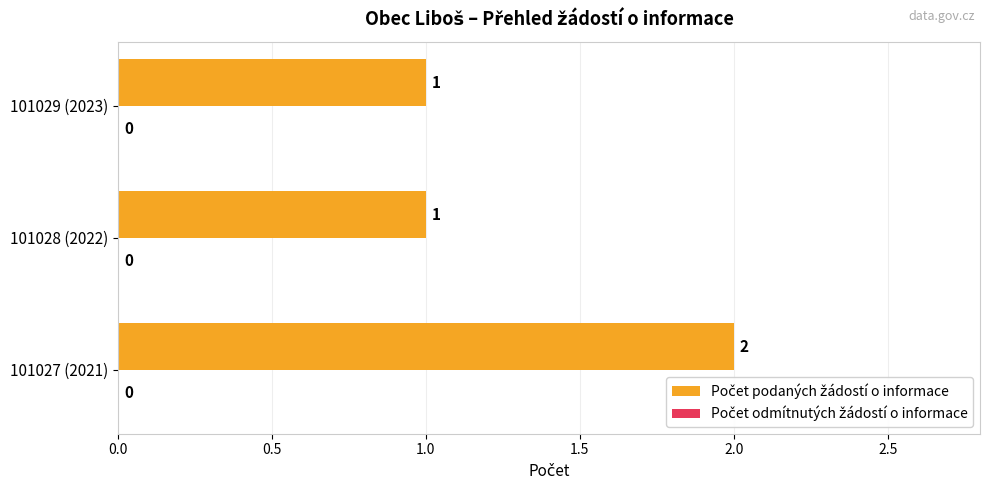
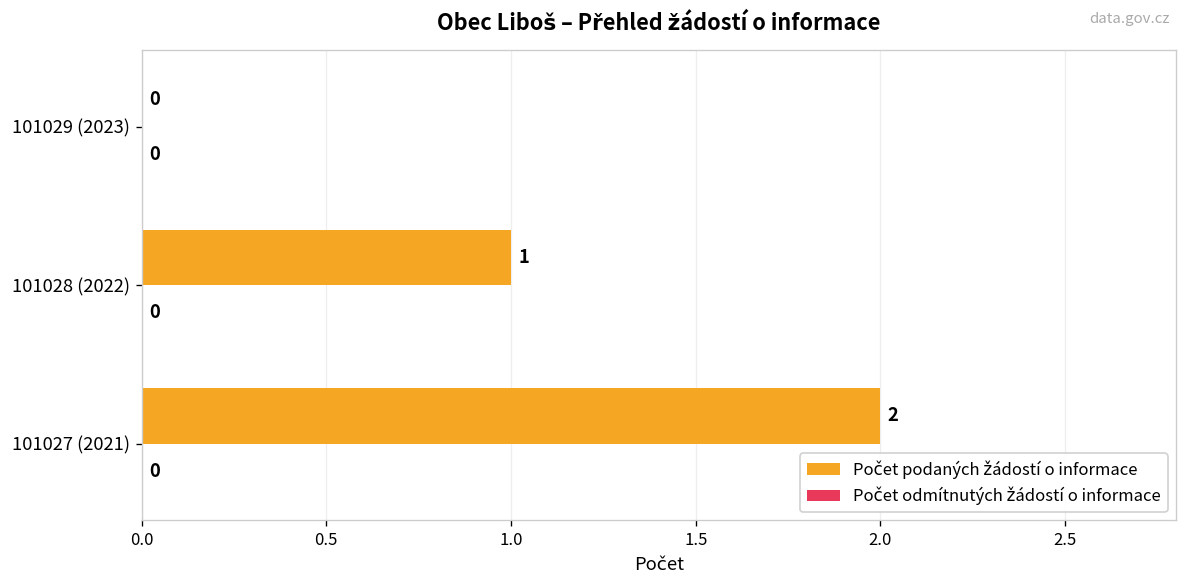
Počet podaných žádostí o informace, 101029 (2023): 1 -> 0
